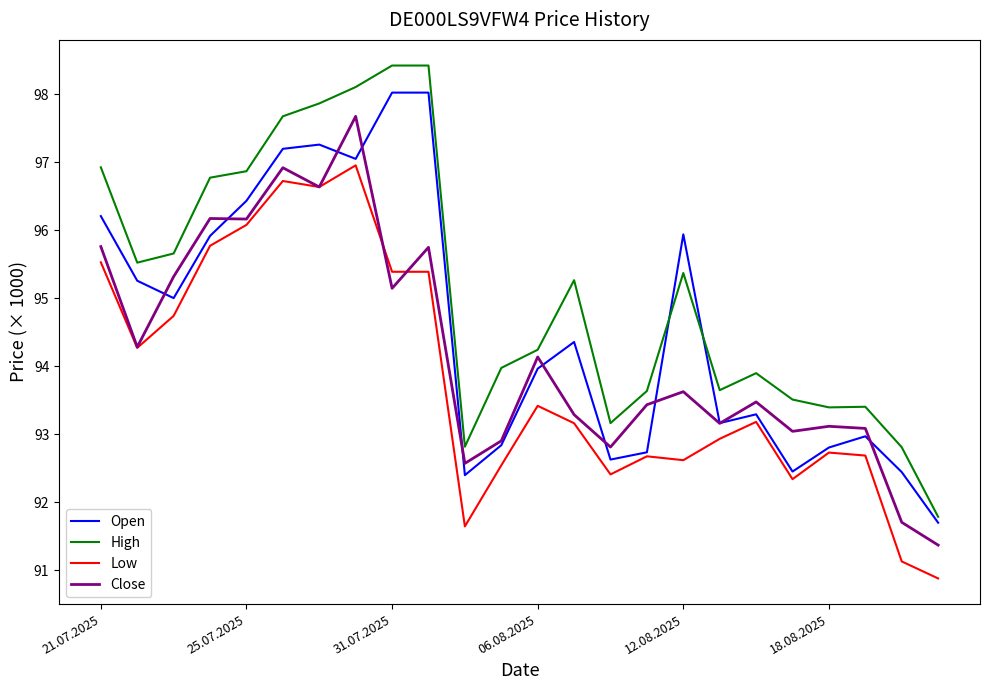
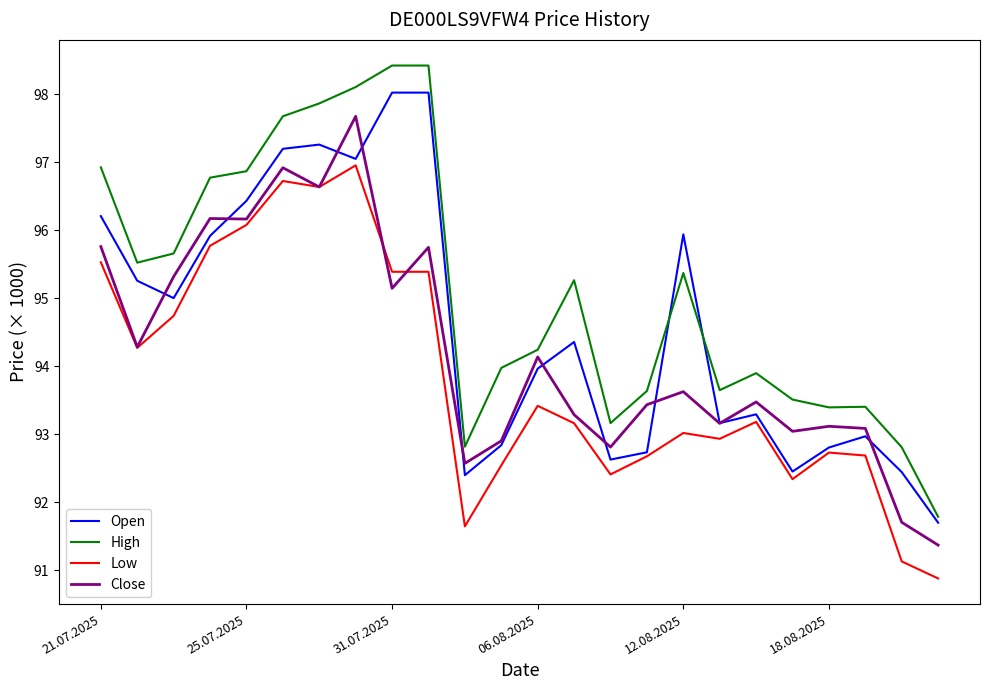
Low, 12.08.2025: 92.6 -> 93.0
